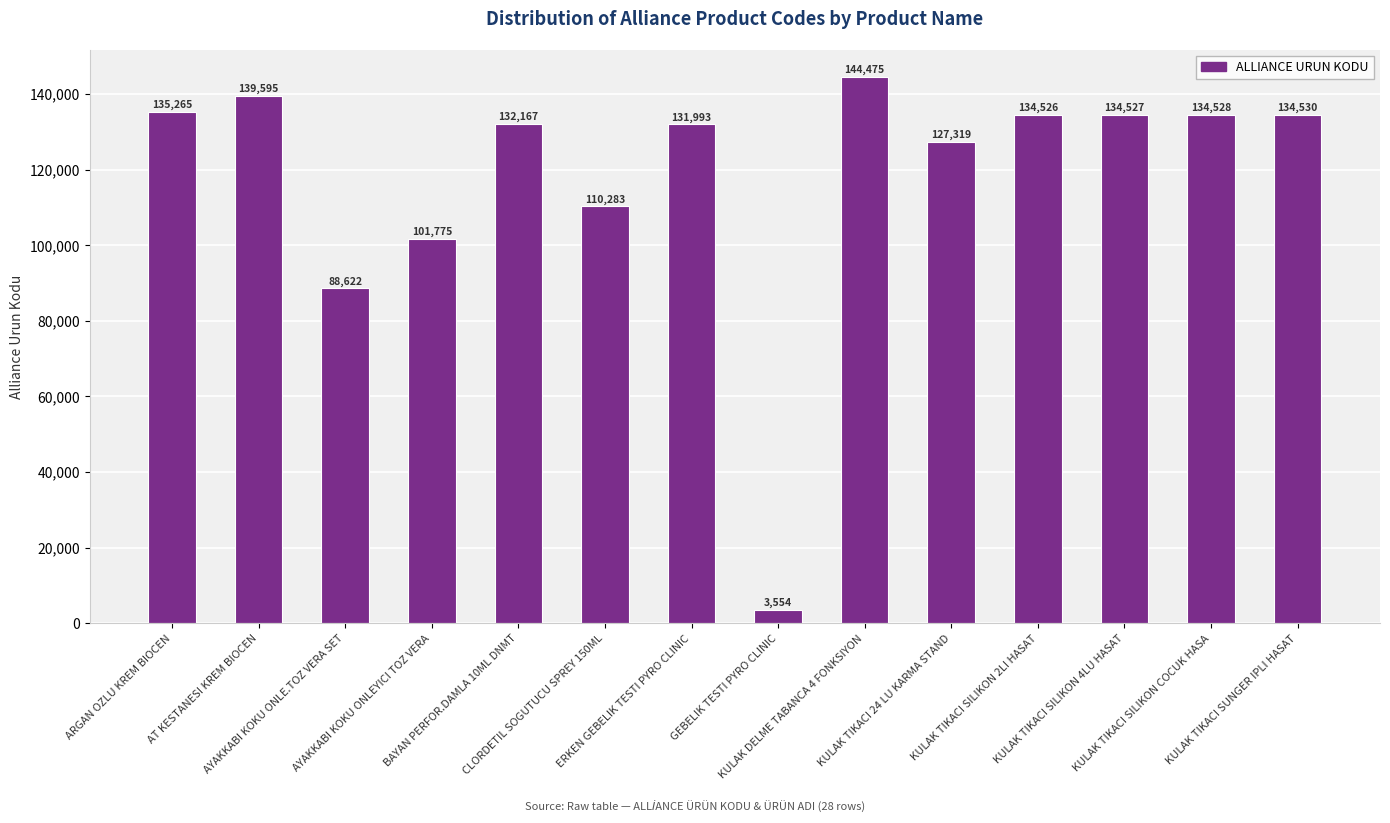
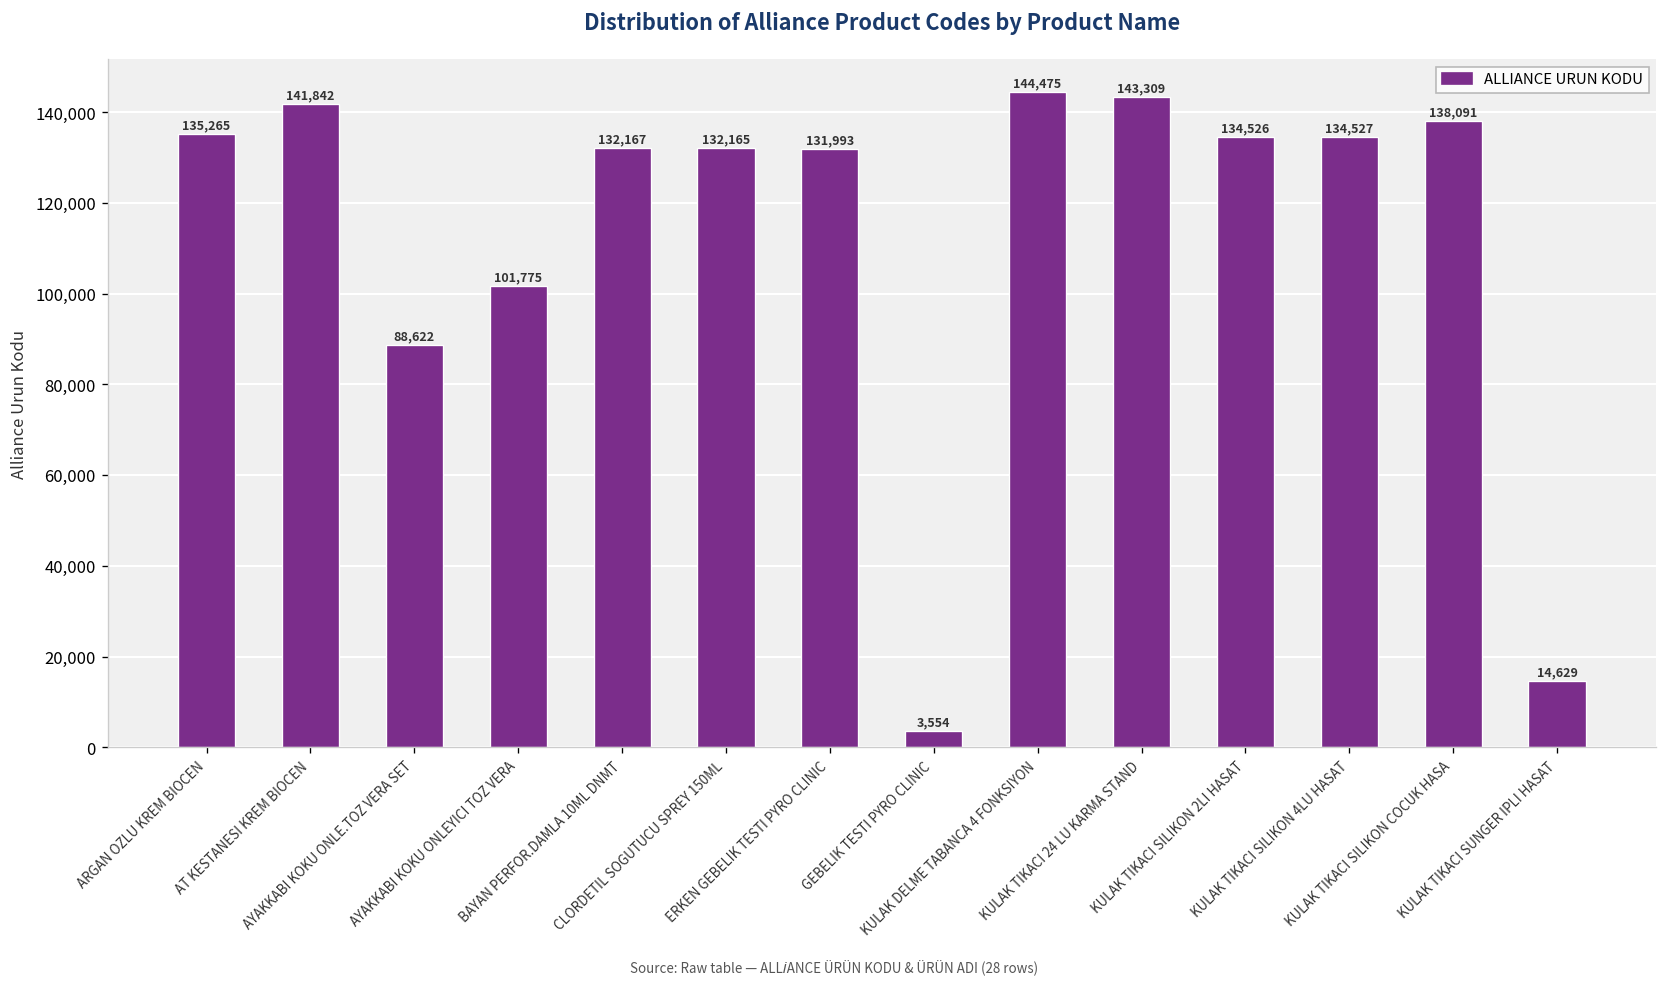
AT KESTANESI KREM BIOCEN: 139,595 -> 141,842
CLORDETIL SOGUTUCU SPREY 150ML: 110,283 -> 132,165
KULAK TIKACI 24 LU KARMA STAND: 127,319 -> 143,309
KULAK TIKACI SILIKON COCUK HASA: 134,528 -> 138,091
KULAK TIKACI SUNGER IPLI HASAT: 134,530 -> 14,629
